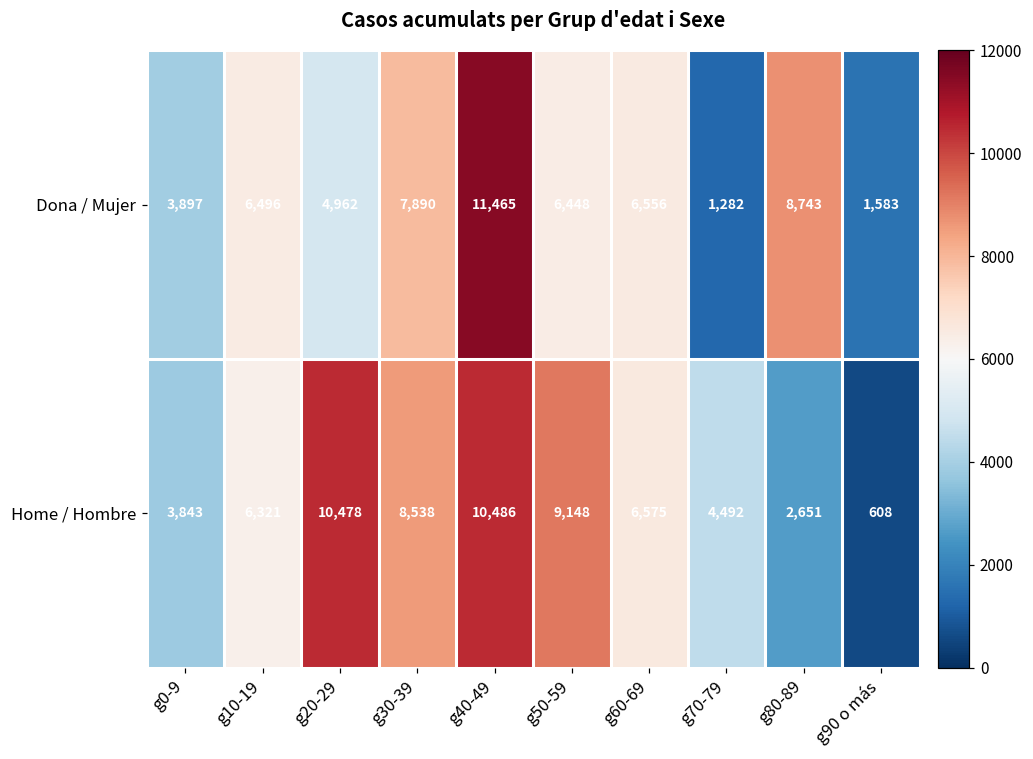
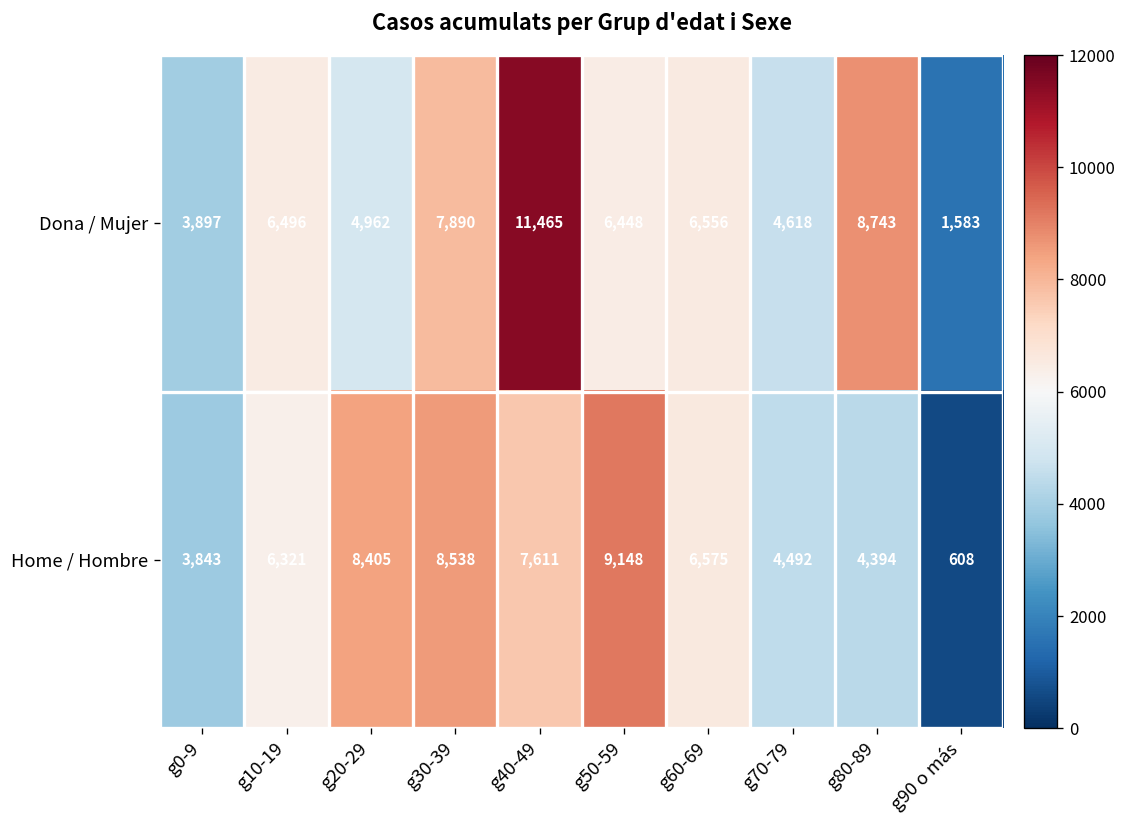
Dona / Mujer, g70-79: 1,282 -> 4,618
Home / Hombre, g20-29: 10,478 -> 8,405
Home / Hombre, g40-49: 10,486 -> 7,611
Home / Hombre, g80-89: 2,651 -> 4,394
